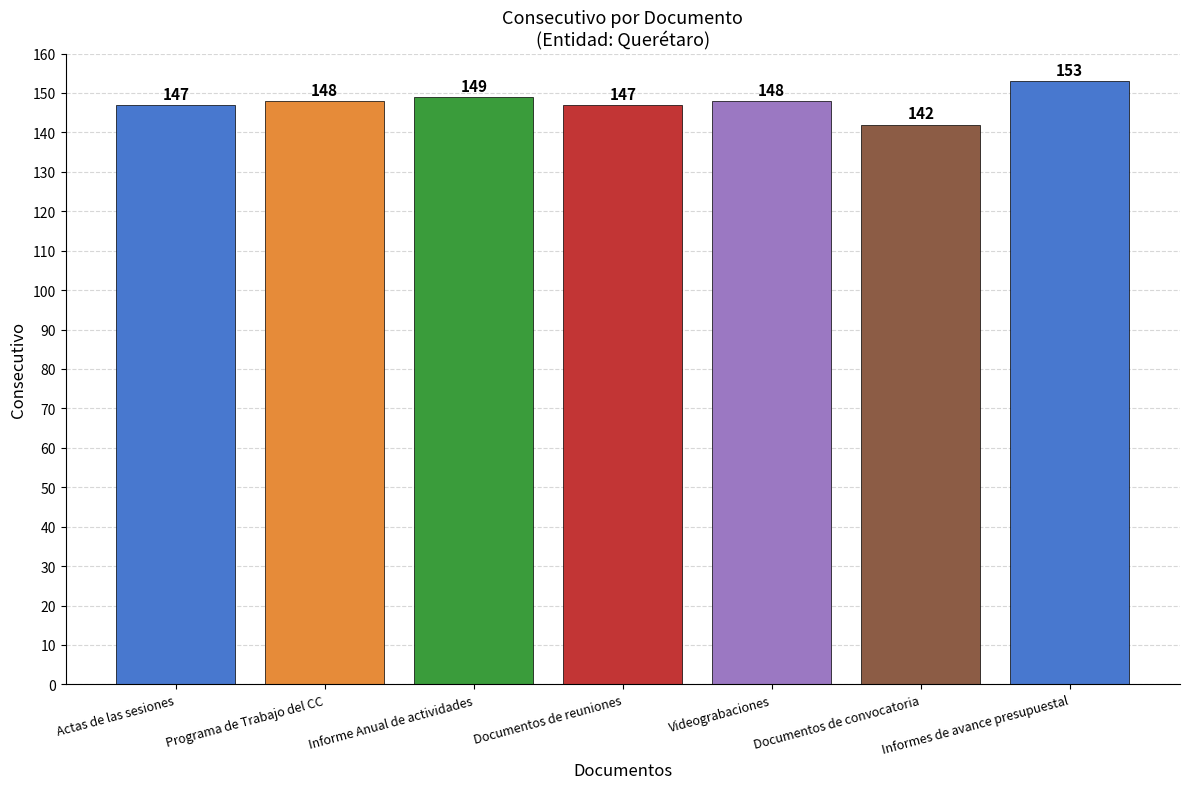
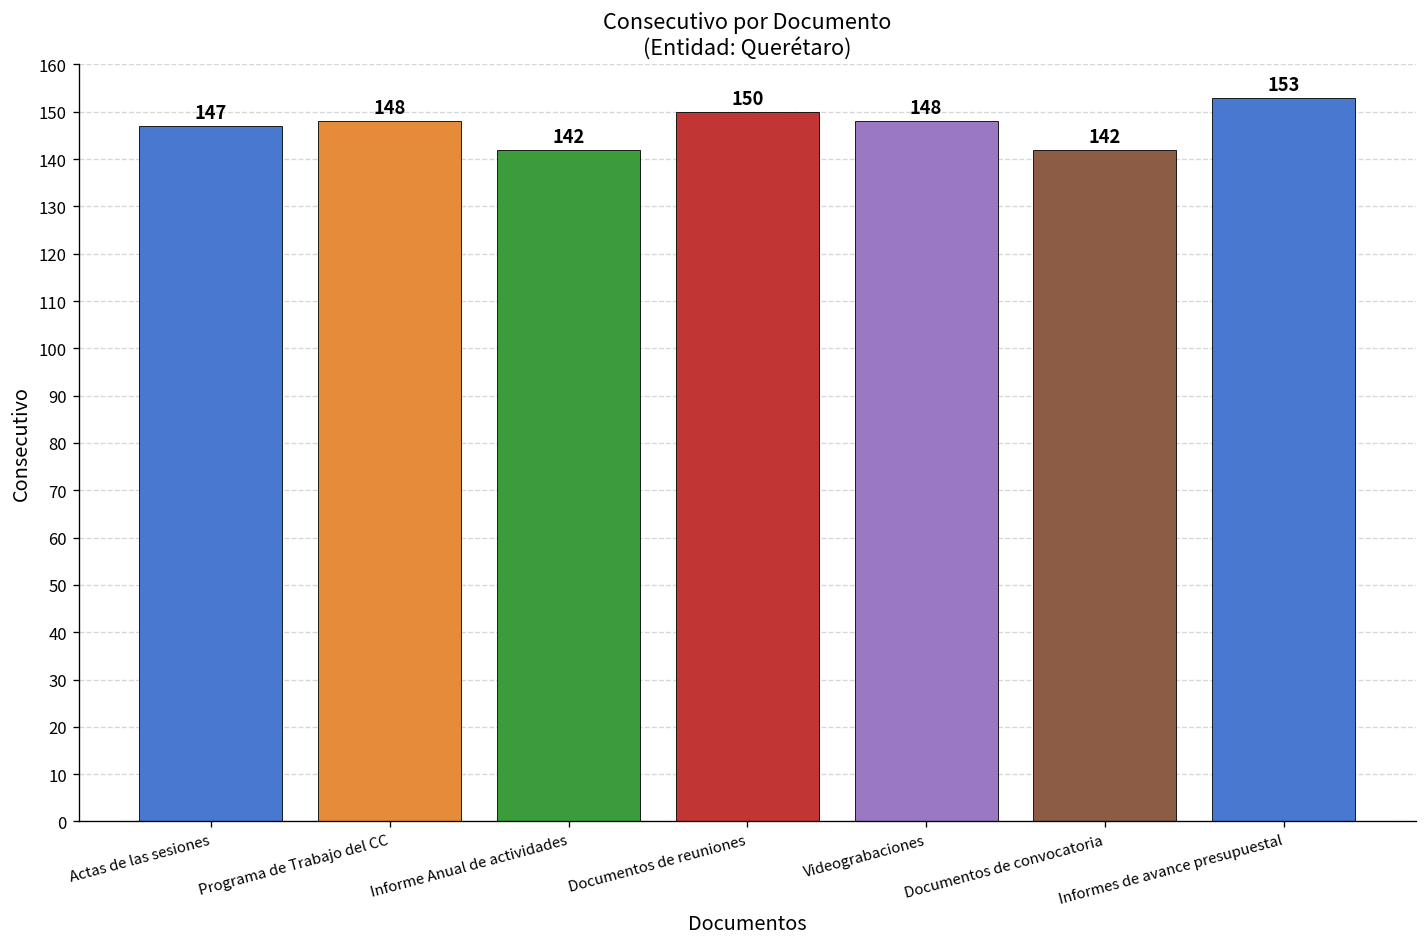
Informe Anual de actividades: 149 -> 142
Documentos de reuniones: 147 -> 150
